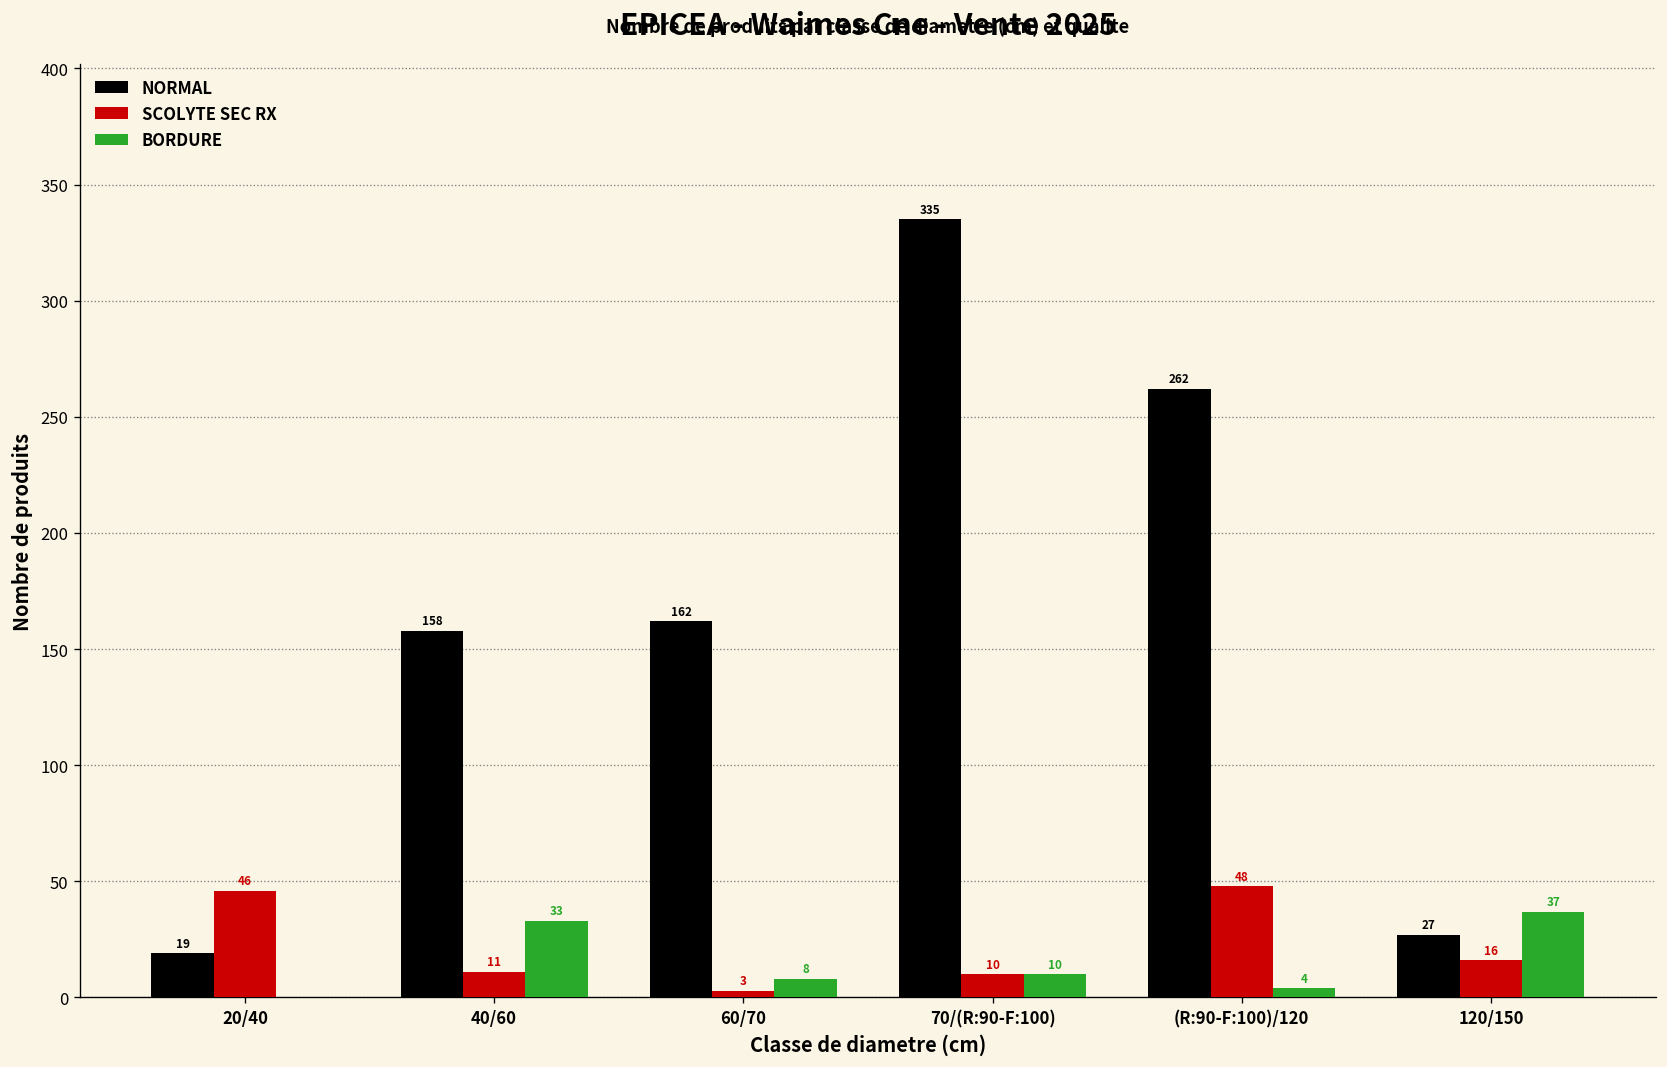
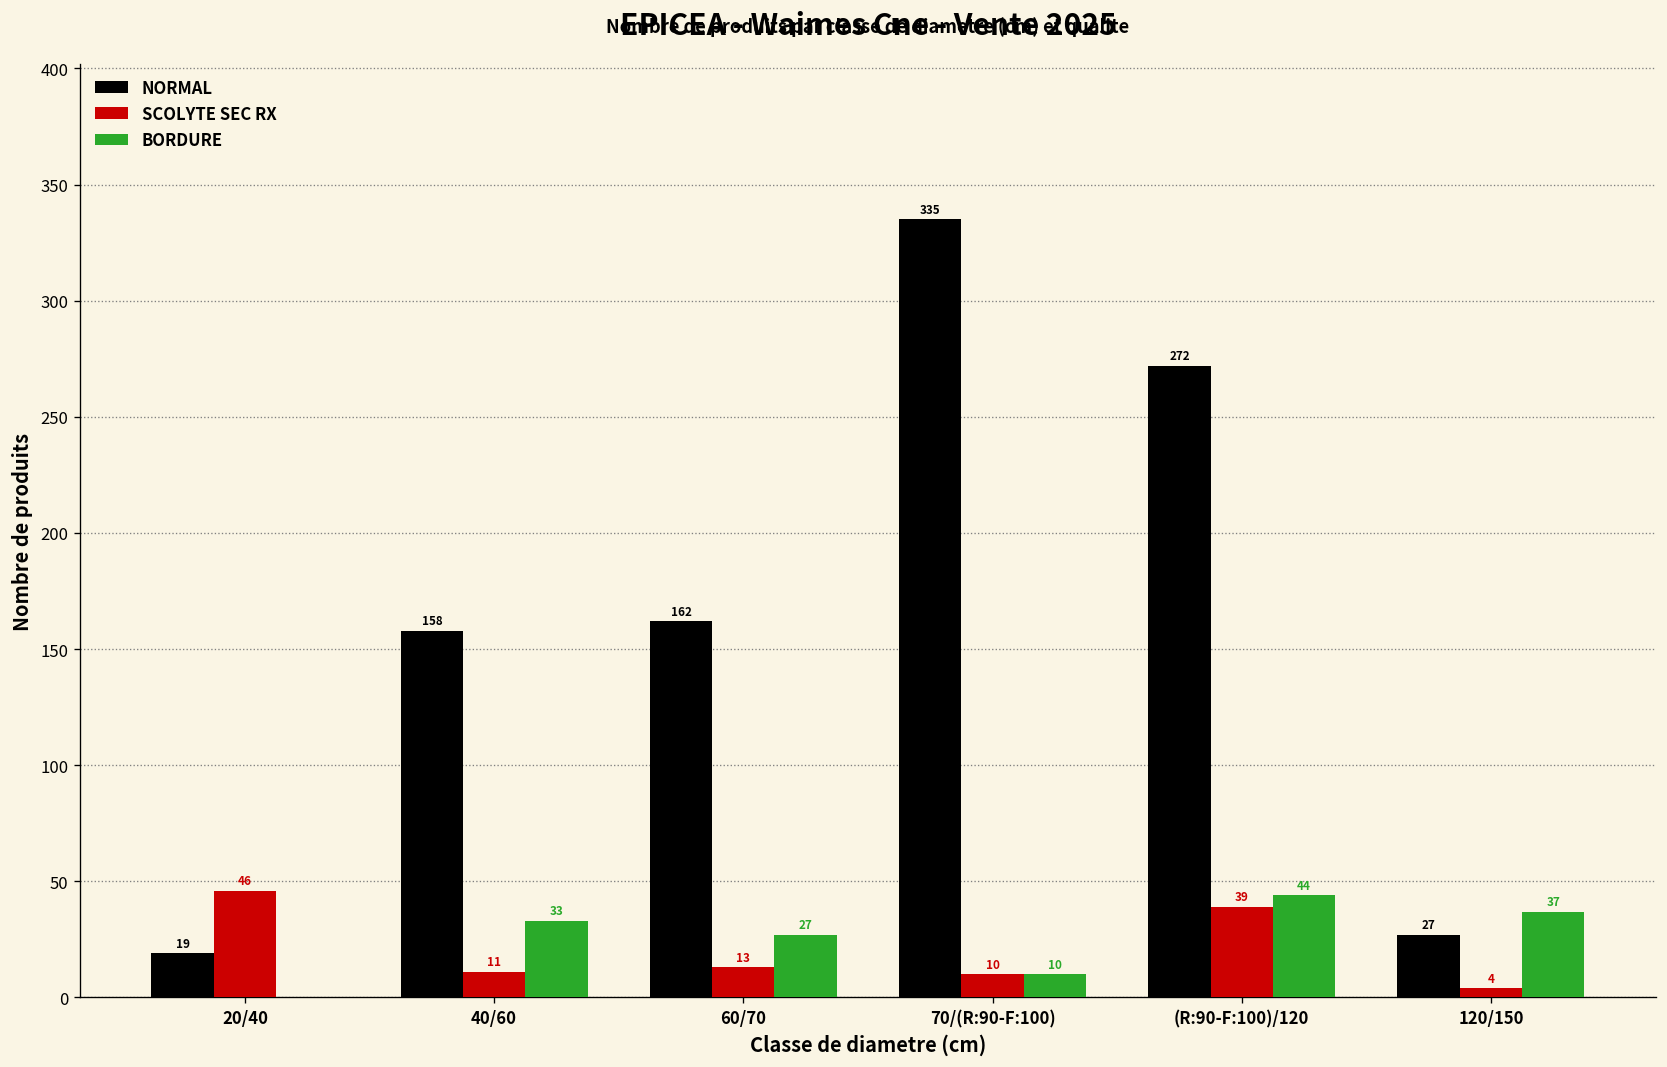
SCOLYTE SEC RX, 60/70: 3 -> 13
BORDURE, 60/70: 8 -> 27
NORMAL, (R:90-F:100)/120: 262 -> 272
SCOLYTE SEC RX, (R:90-F:100)/120: 48 -> 39
BORDURE, (R:90-F:100)/120: 4 -> 44
SCOLYTE SEC RX, 120/150: 16 -> 4
